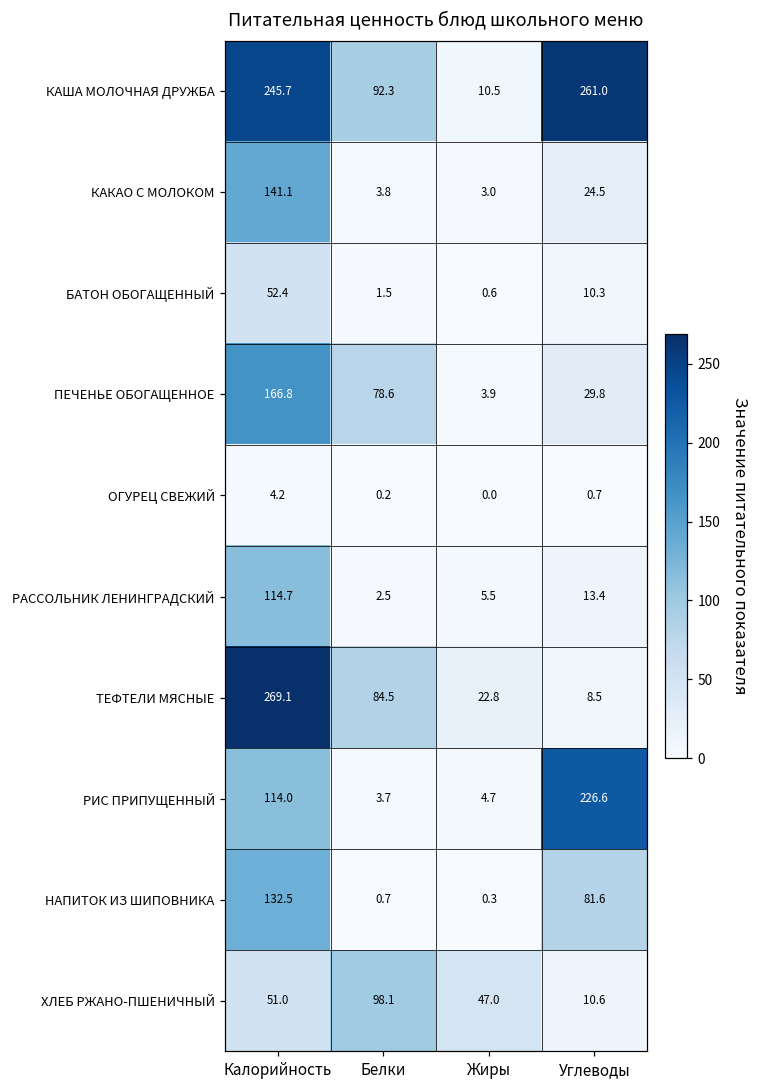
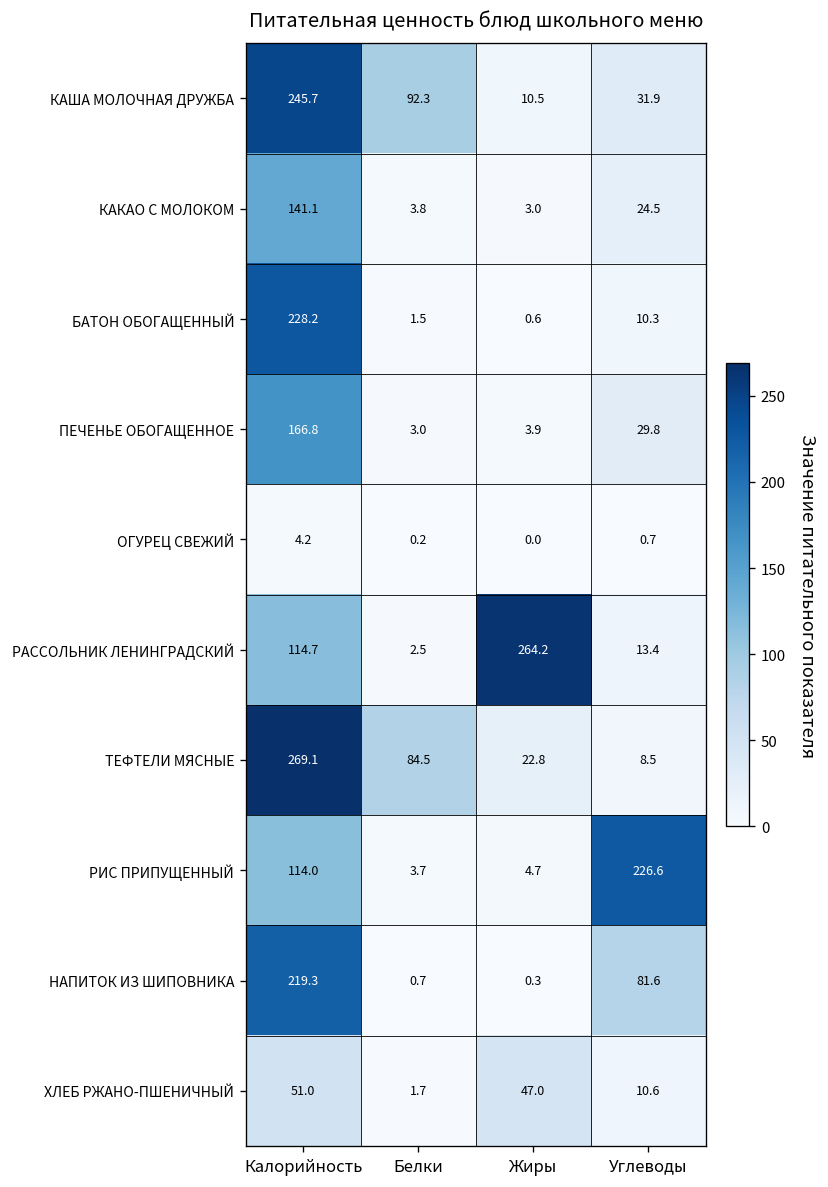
КАША МОЛОЧНАЯ ДРУЖБА, Углеводы: 261.0 -> 31.9
БАТОН ОБОГАЩЕННЫЙ, Калорийность: 52.4 -> 228.2
ПЕЧЕНЬЕ ОБОГАЩЕННОЕ, Белки: 78.6 -> 3.0
РАССОЛЬНИК ЛЕНИНГРАДСКИЙ, Жиры: 5.5 -> 264.2
НАПИТОК ИЗ ШИПОВНИКА, Калорийность: 132.5 -> 219.3
ХЛЕБ РЖАНО-ПШЕНИЧНЫЙ, Белки: 98.1 -> 1.7
